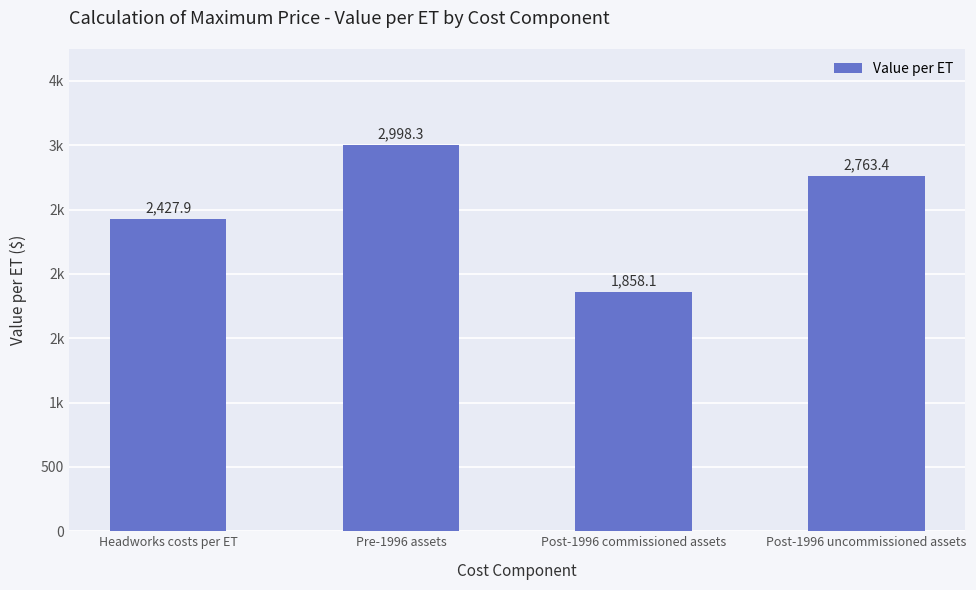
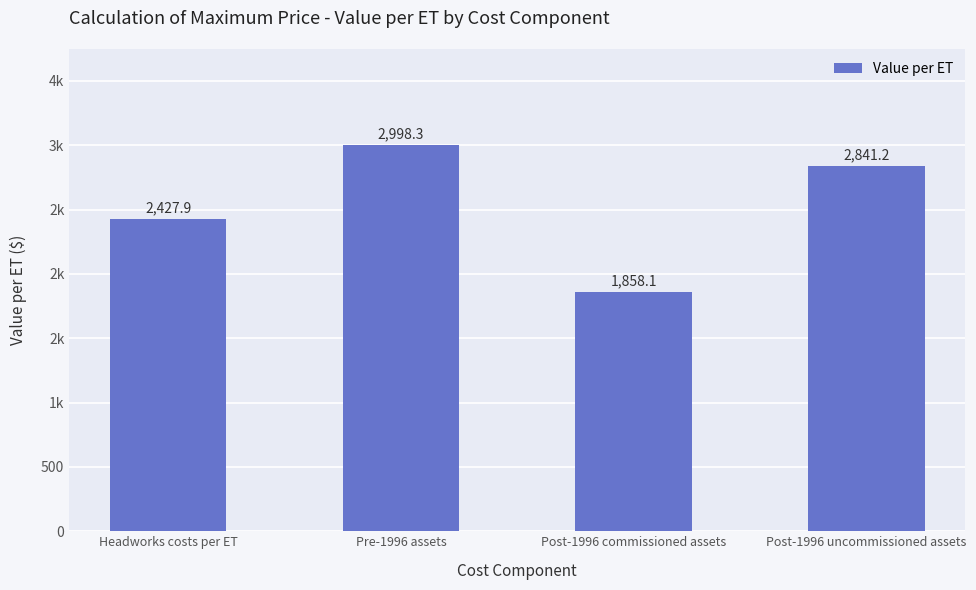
Post-1996 uncommissioned assets: 2,763.4 -> 2,841.2
